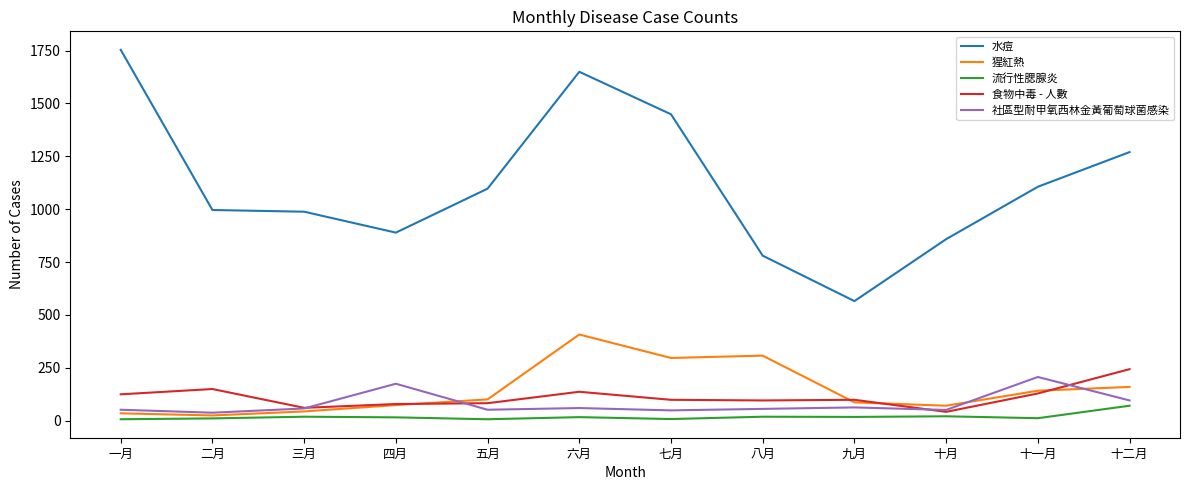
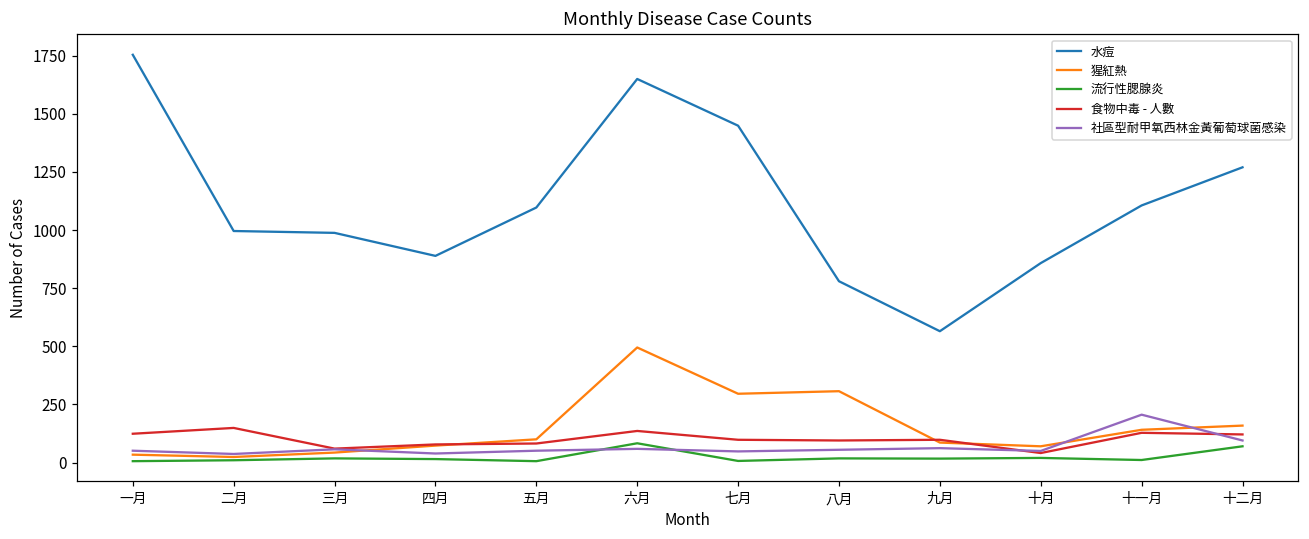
社區型耐甲氧西林金黃葡萄球菌感染, 四月: 170 -> 40
猩紅熱, 六月: 410 -> 500
流行性腮腺炎, 六月: 20 -> 80
食物中毒 - 人數, 十二月: 240 -> 120
